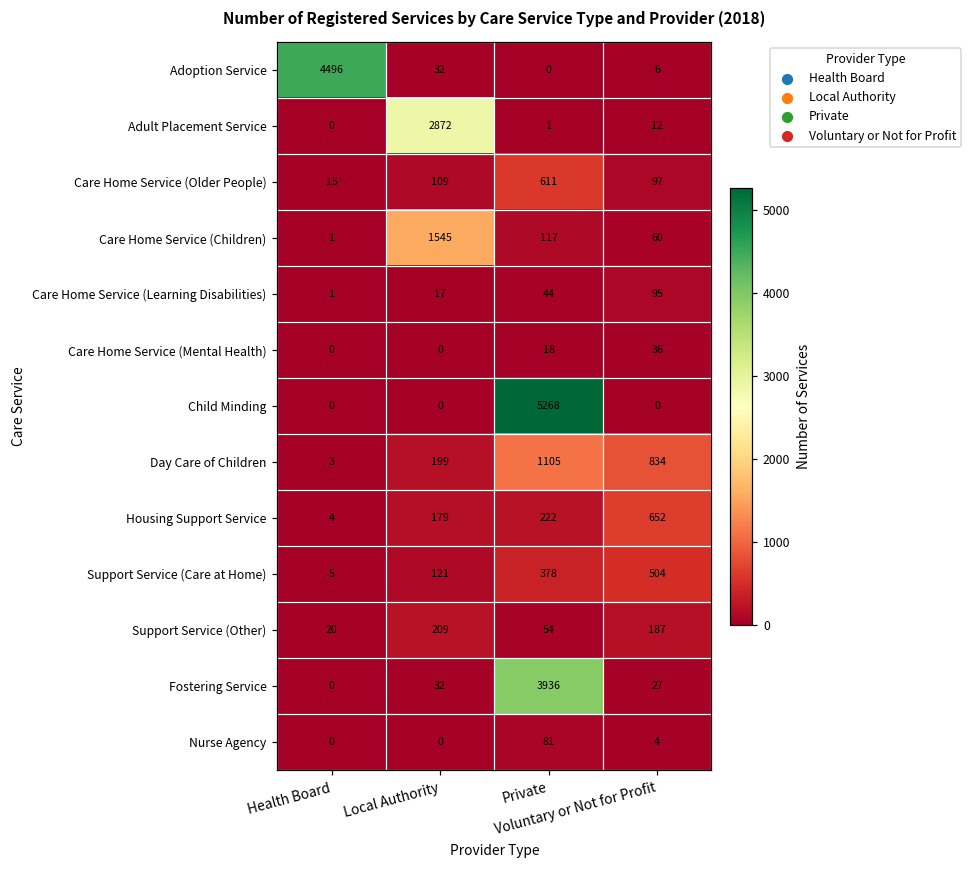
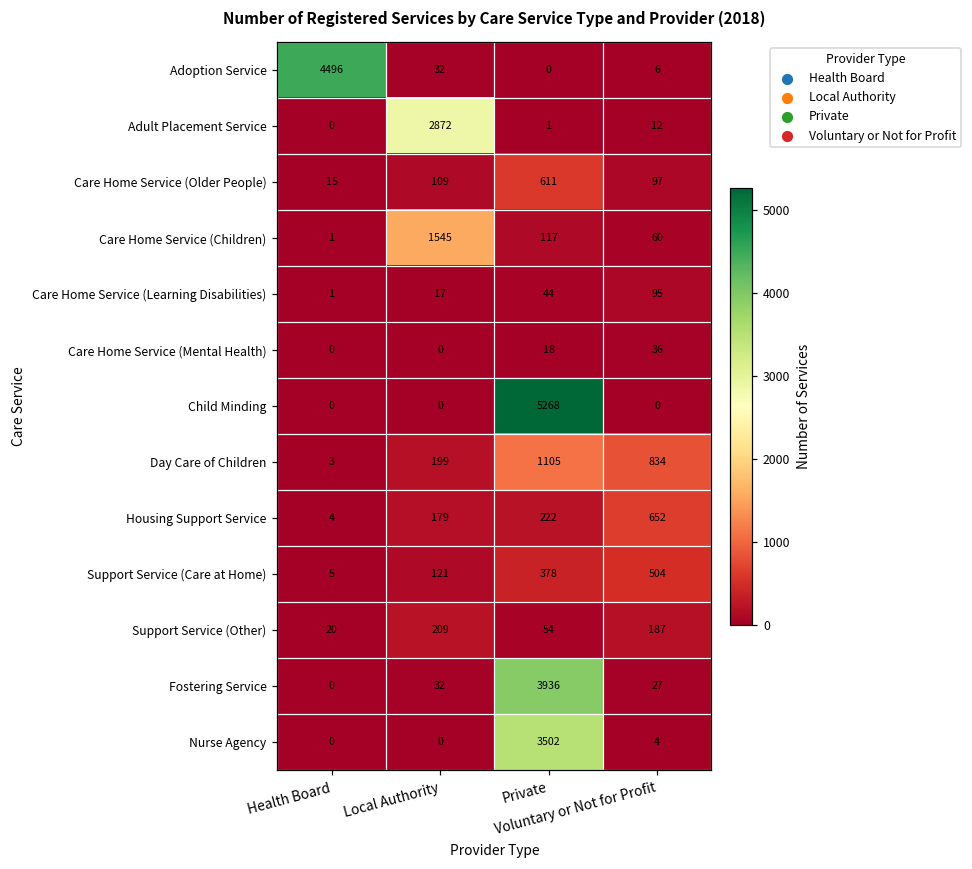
Nurse Agency, Private: 81 -> 3502
